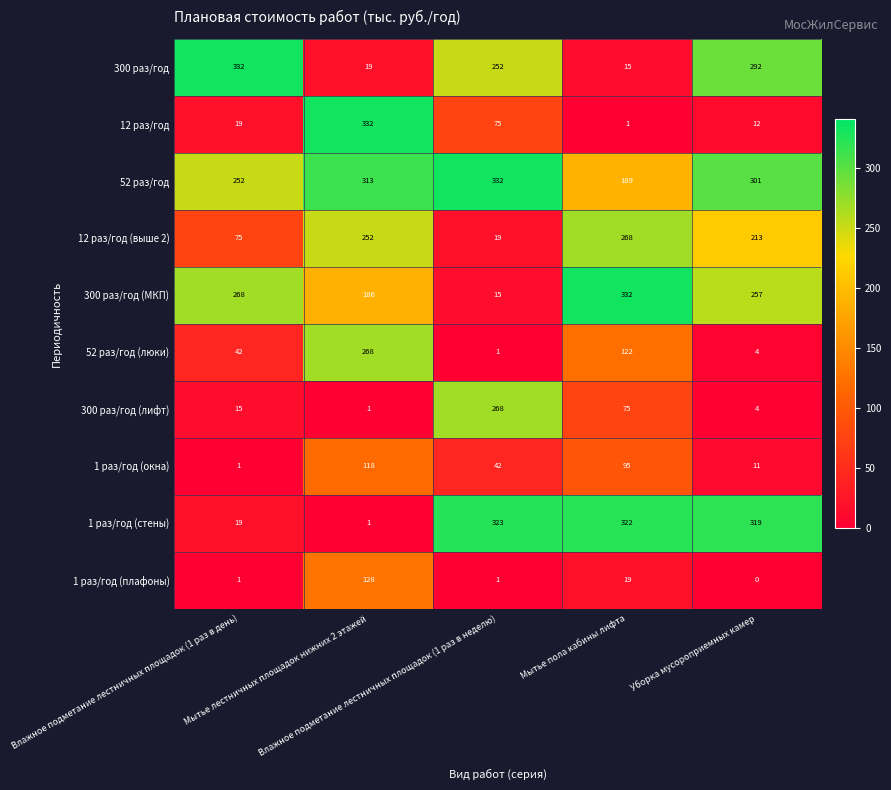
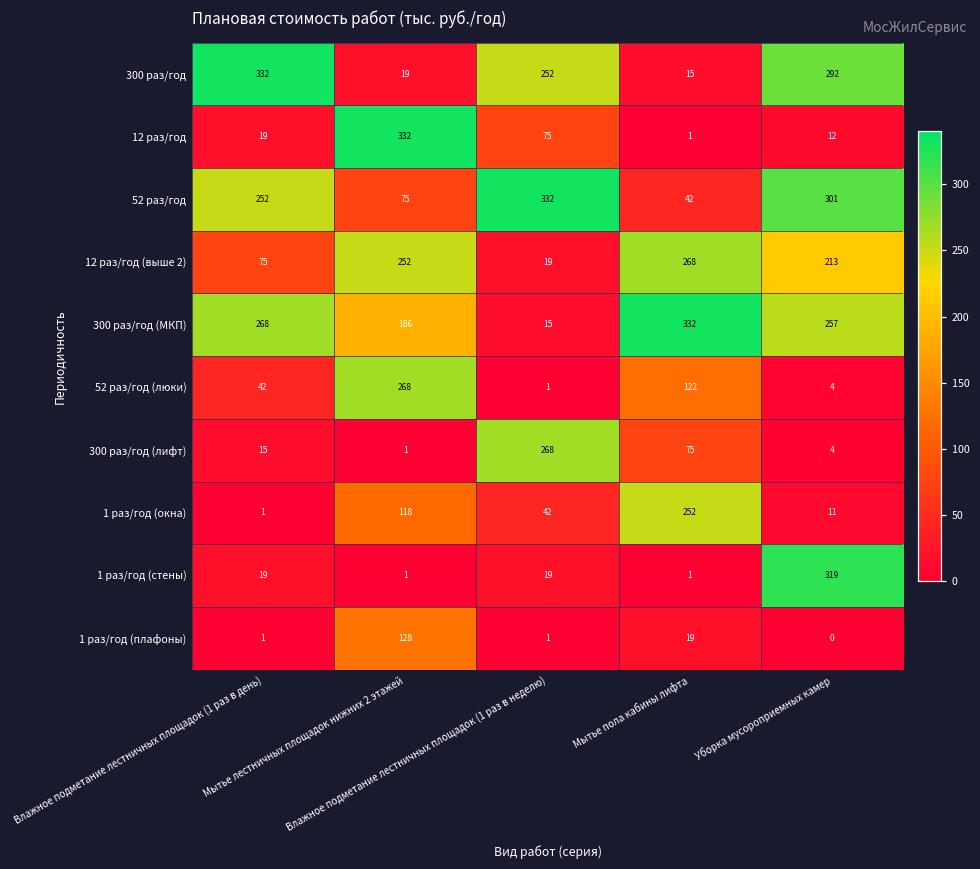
52 раз/год, Мытье лестничных площадок нижних 2 этажей: 313 -> 75
52 раз/год, Мытье пола кабины лифта: 189 -> 42
1 раз/год (окна), Мытье пола кабины лифта: 95 -> 252
1 раз/год (стены), Влажное подметание лестничных площадок (1 раз в неделю): 323 -> 19
1 раз/год (стены), Мытье пола кабины лифта: 322 -> 1
